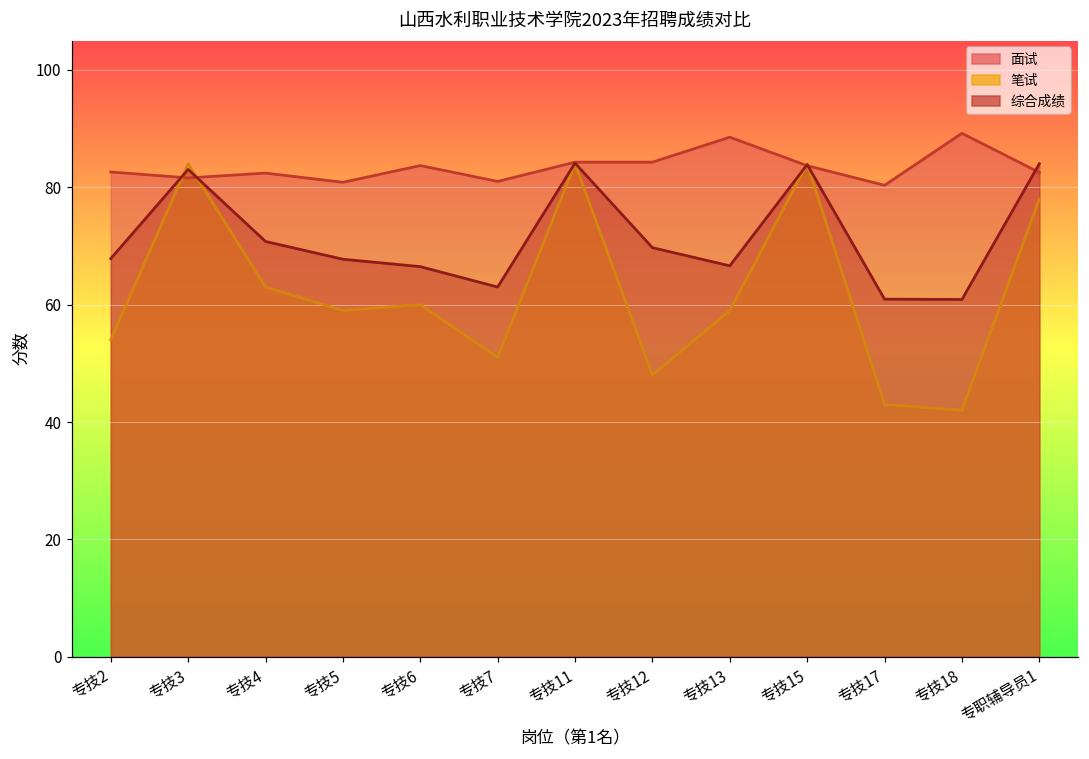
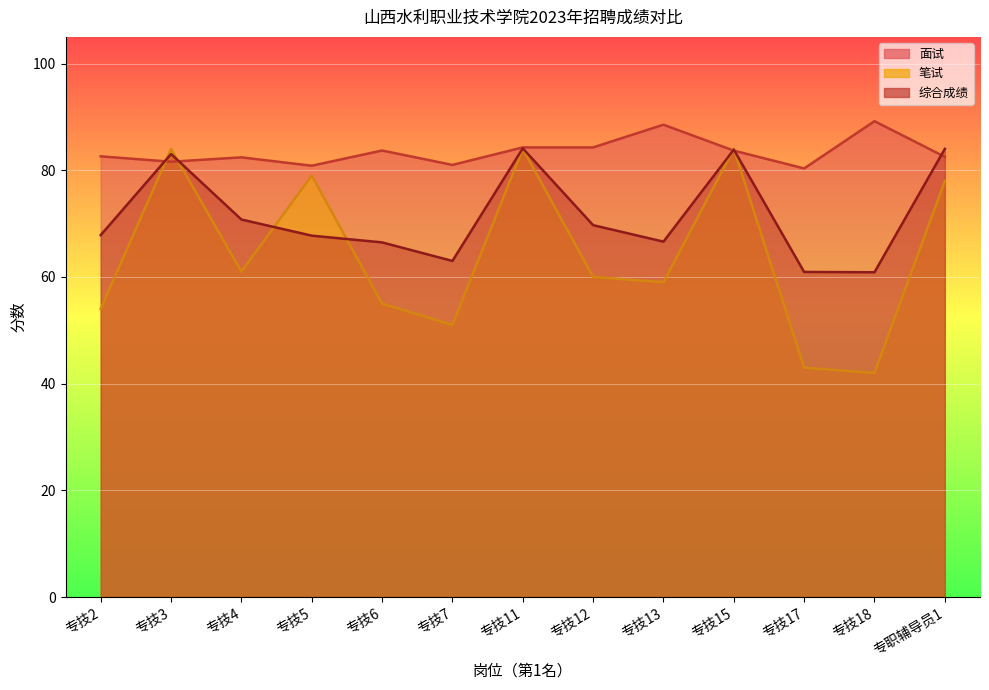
笔试, 专技4: 63 -> 61
笔试, 专技5: 59 -> 79
笔试, 专技6: 60 -> 55
笔试, 专技12: 48 -> 60
